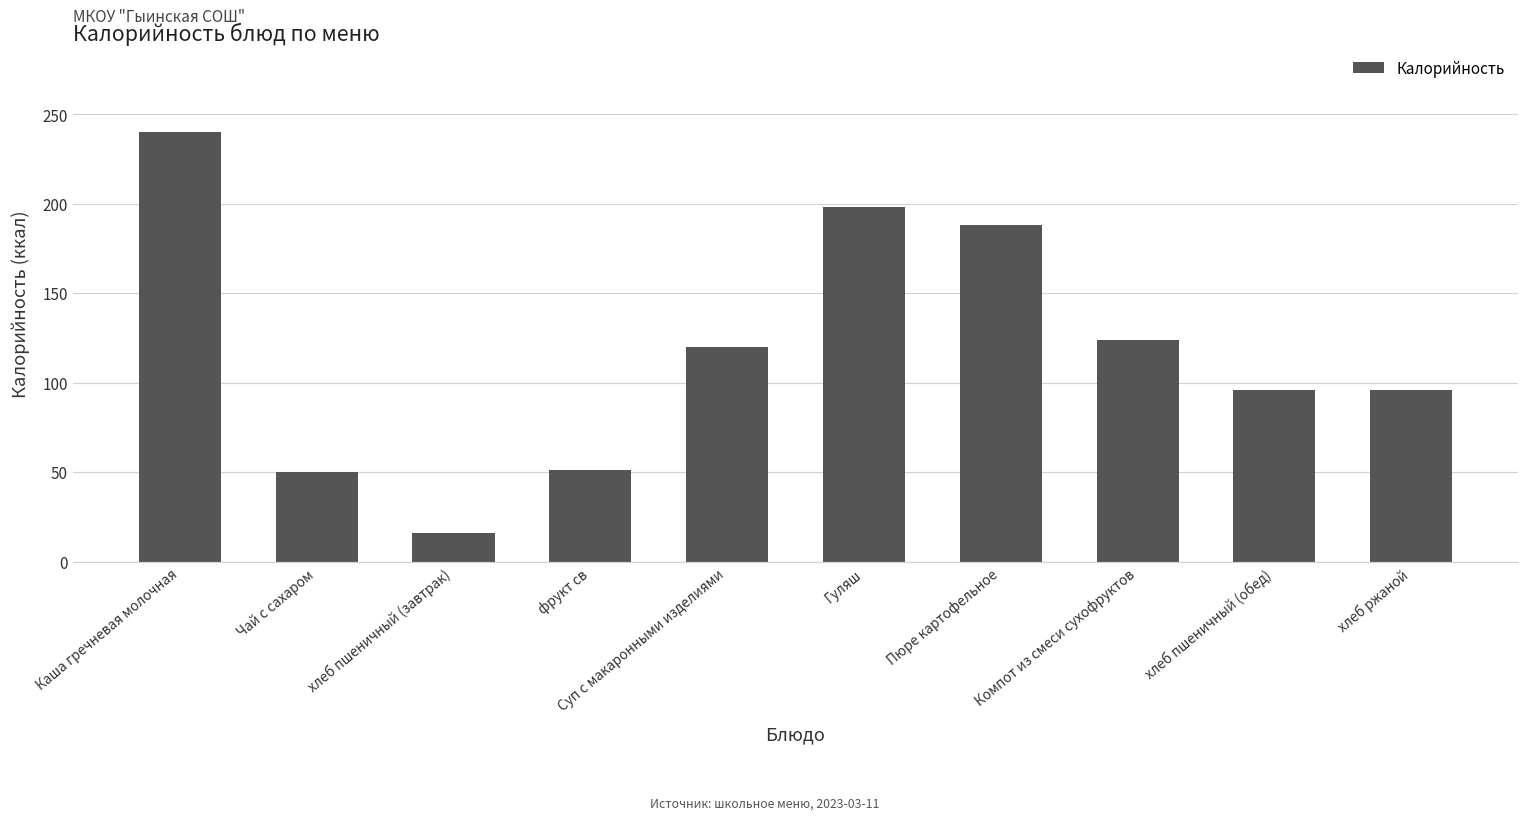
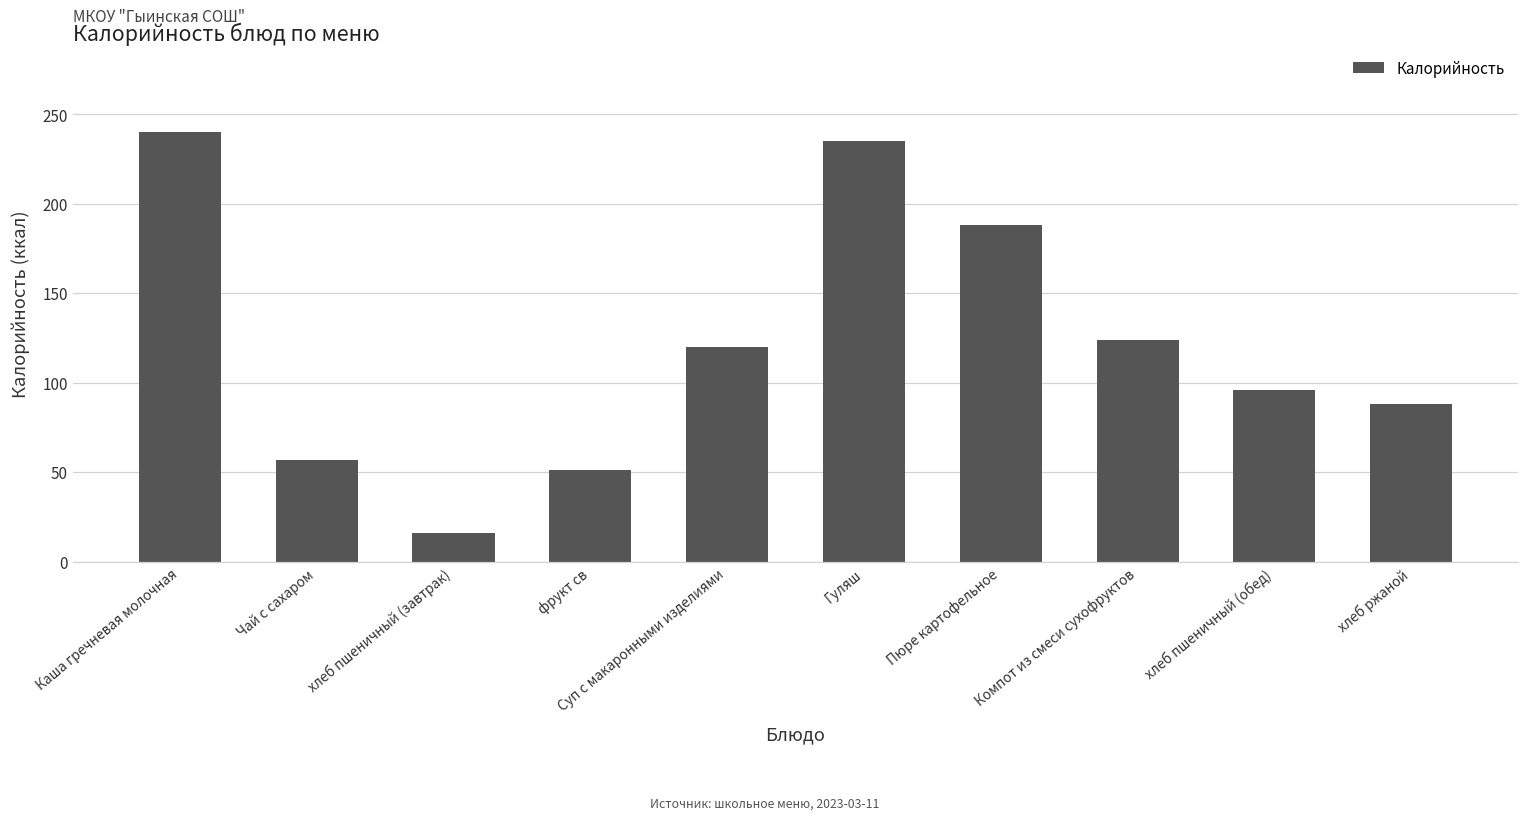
Чай с сахаром: 50 -> 57
Гуляш: 198 -> 235
хлеб ржаной: 96 -> 88
